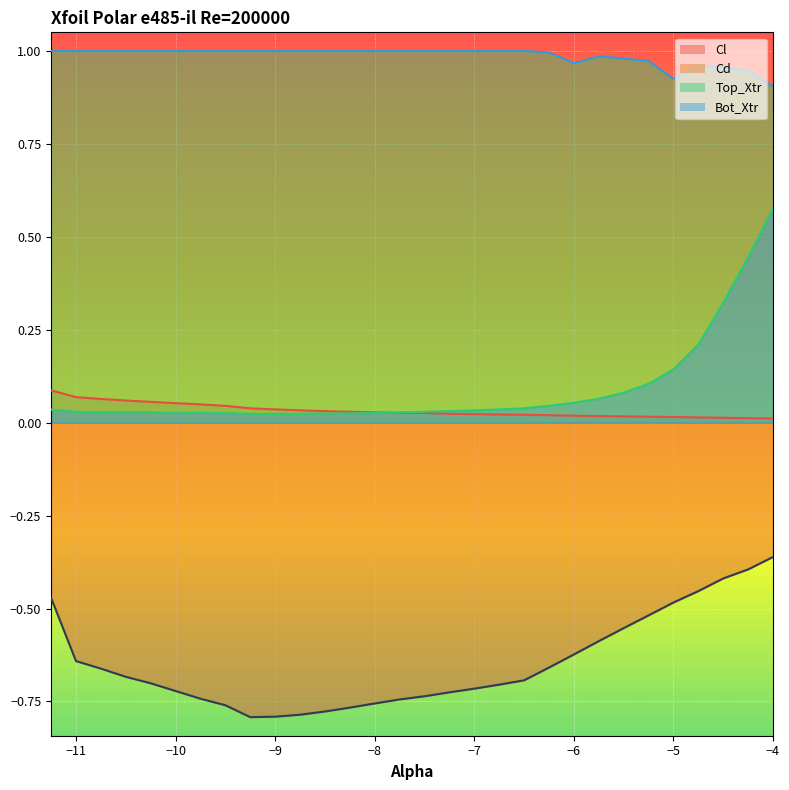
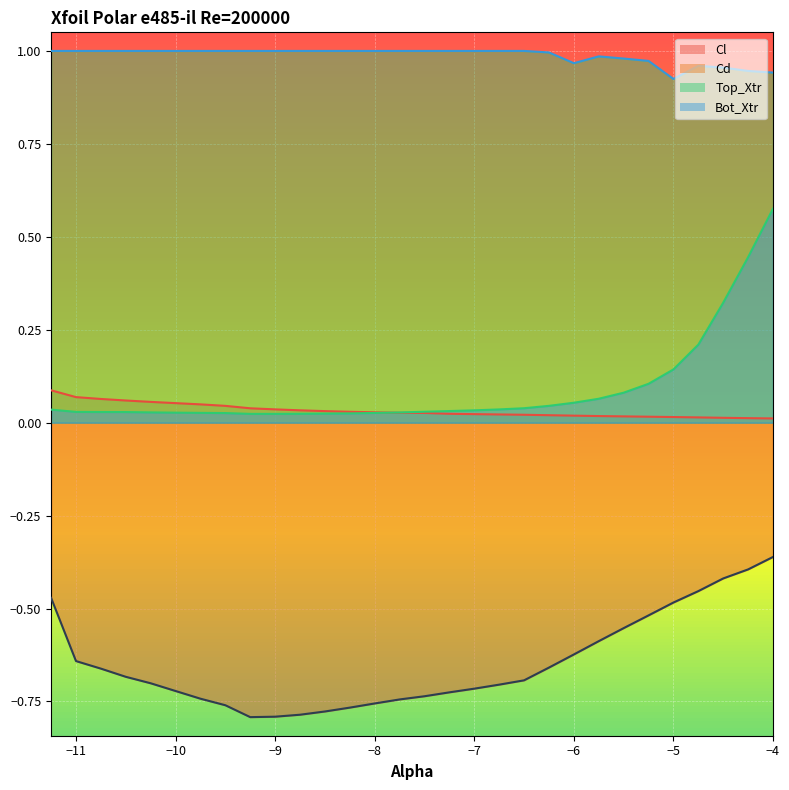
Top_Xtr, −4: 0.90 -> 0.94
